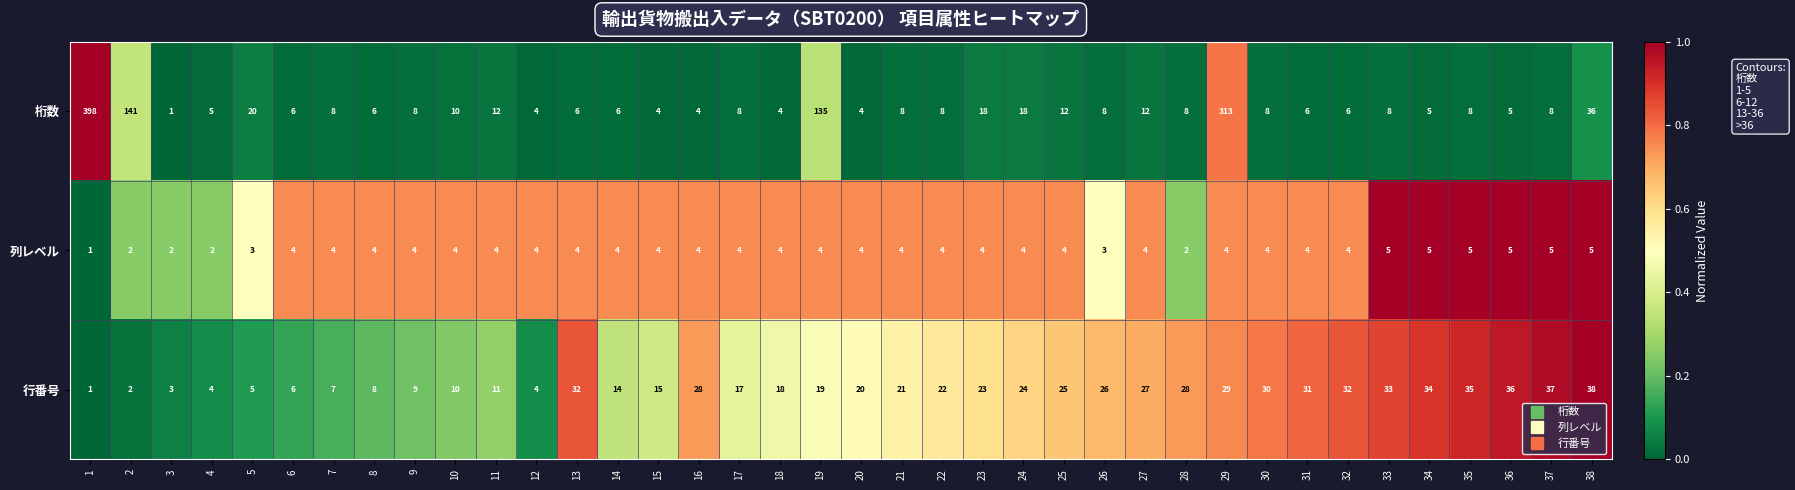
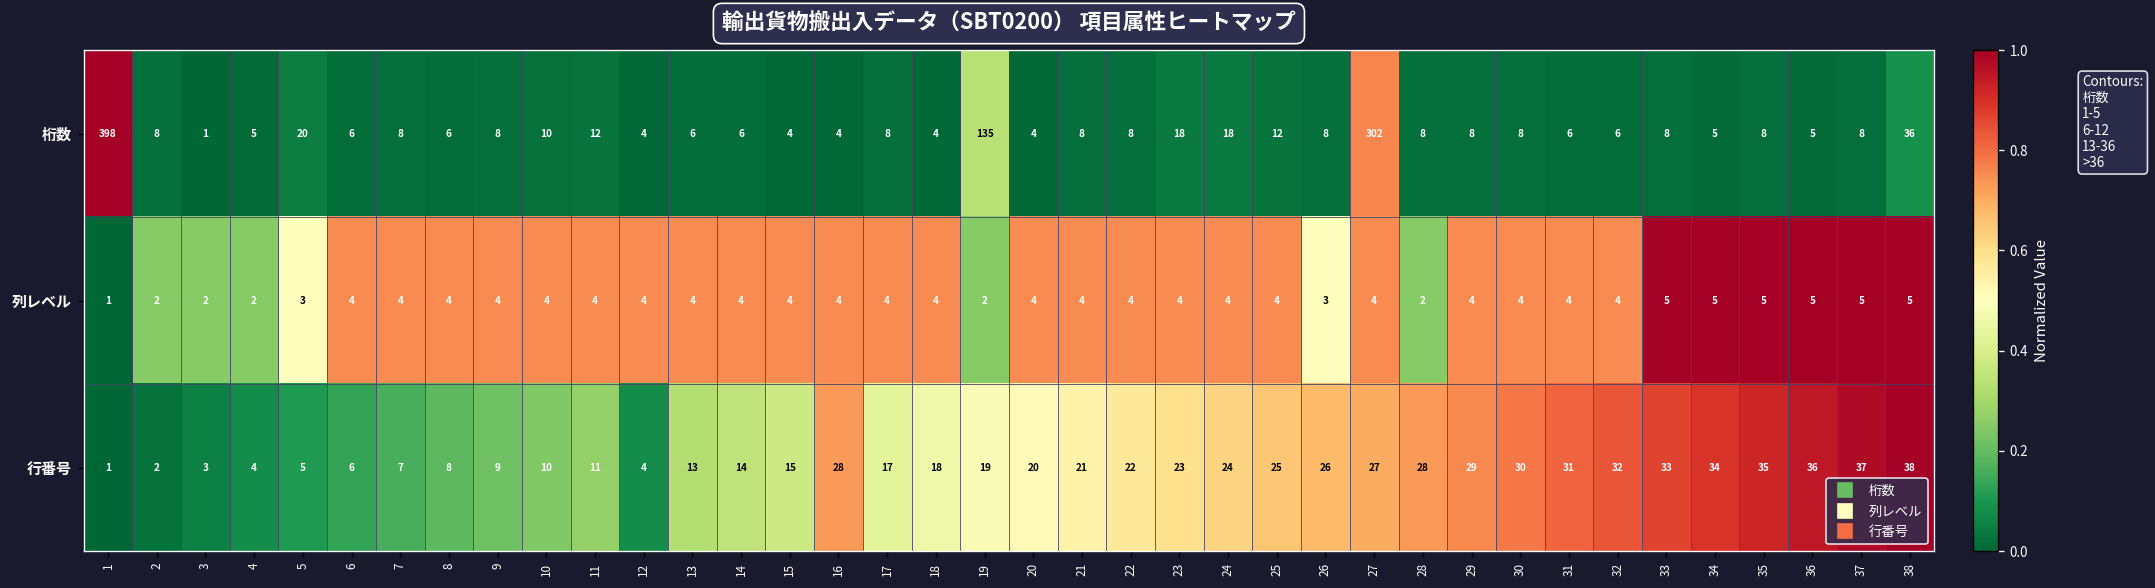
桁数, 2: 141 -> 8
桁数, 27: 12 -> 302
桁数, 29: 313 -> 8
列レベル, 19: 4 -> 2
行番号, 13: 32 -> 13
